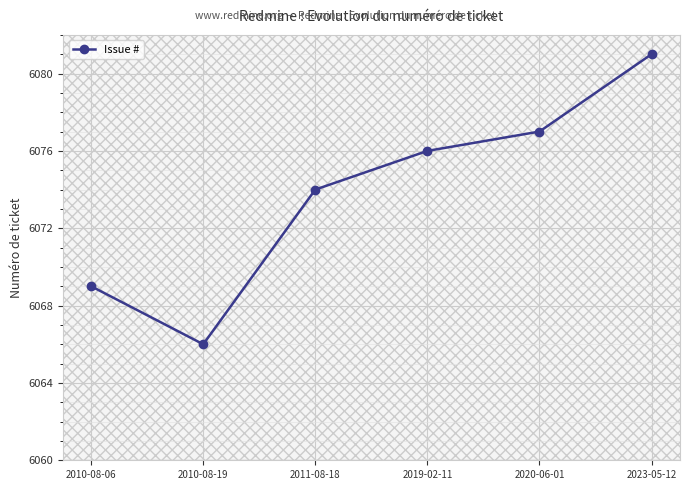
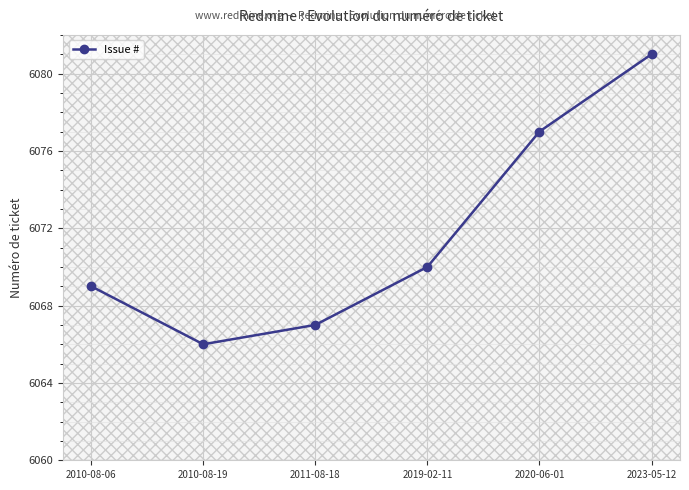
Issue #, 2011-08-18: 6074 -> 6067
Issue #, 2019-02-11: 6076 -> 6070
